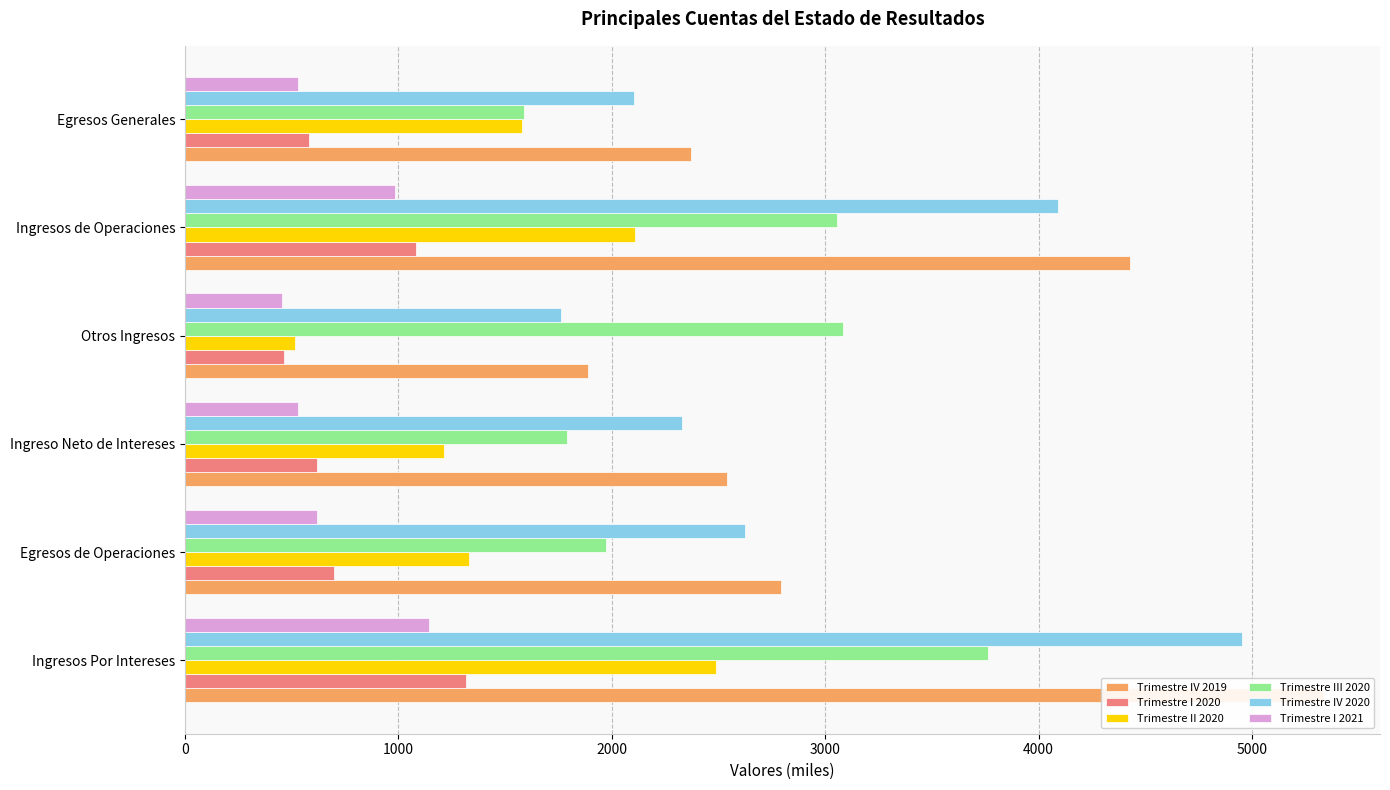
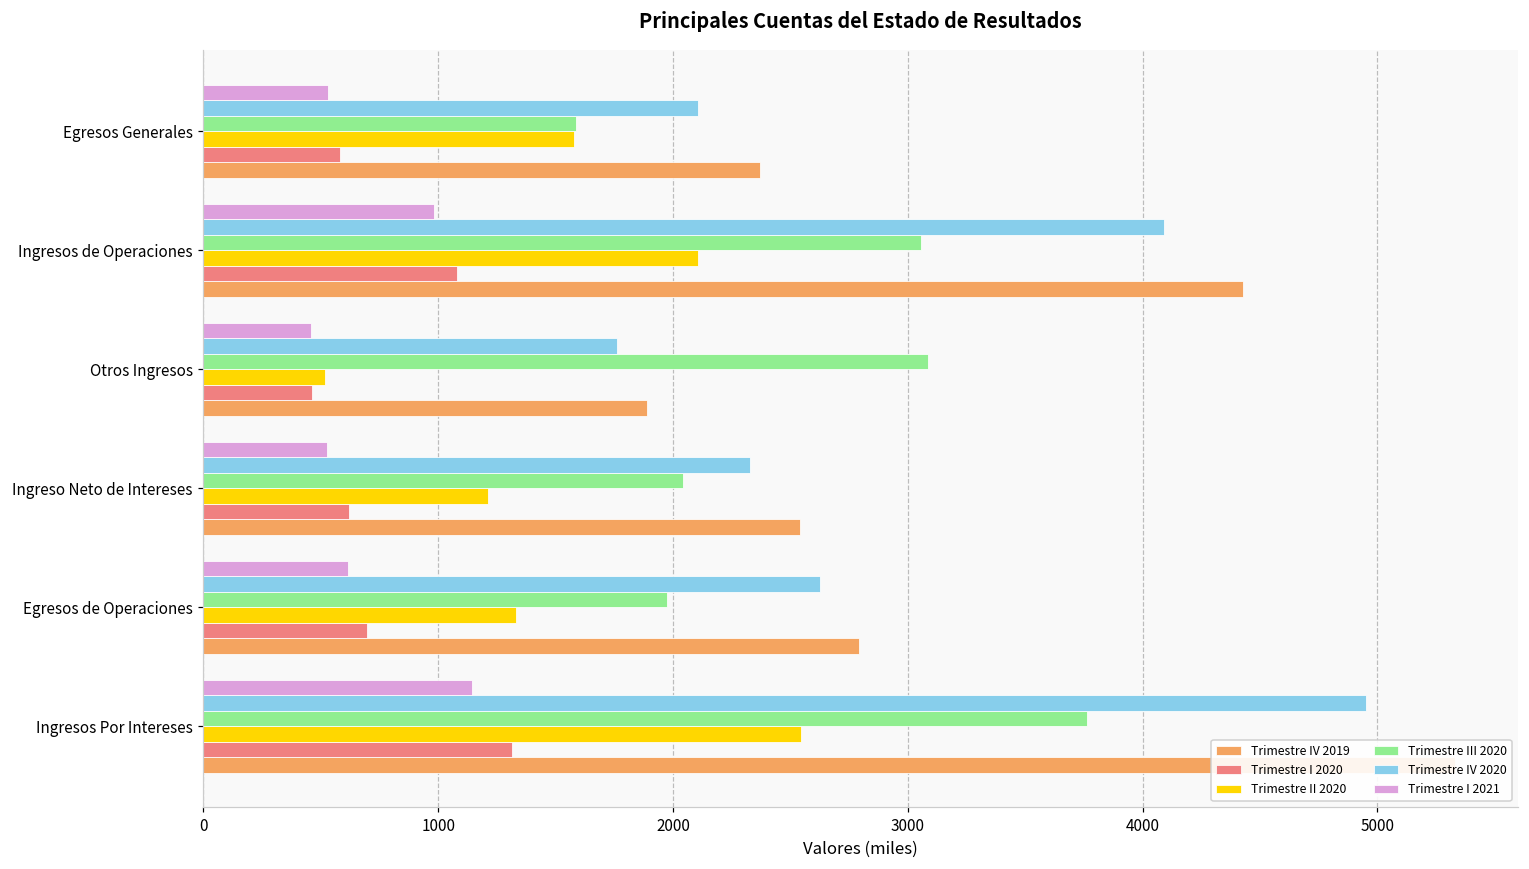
Trimestre III 2020, Ingreso Neto de Intereses: 1790 -> 2040
Trimestre II 2020, Ingresos Por Intereses: 2490 -> 2550
